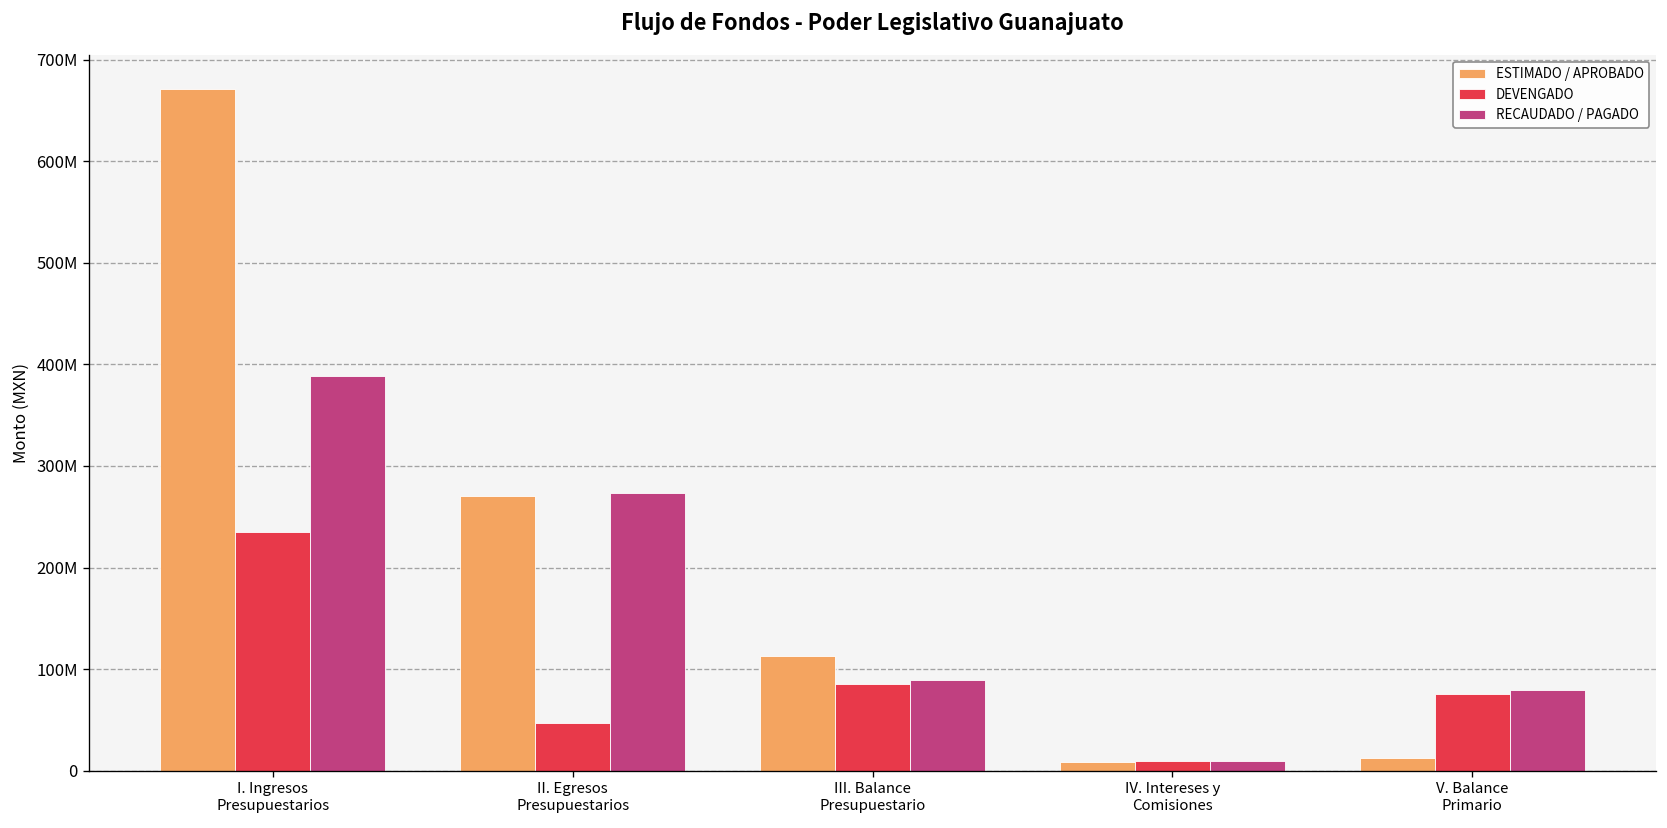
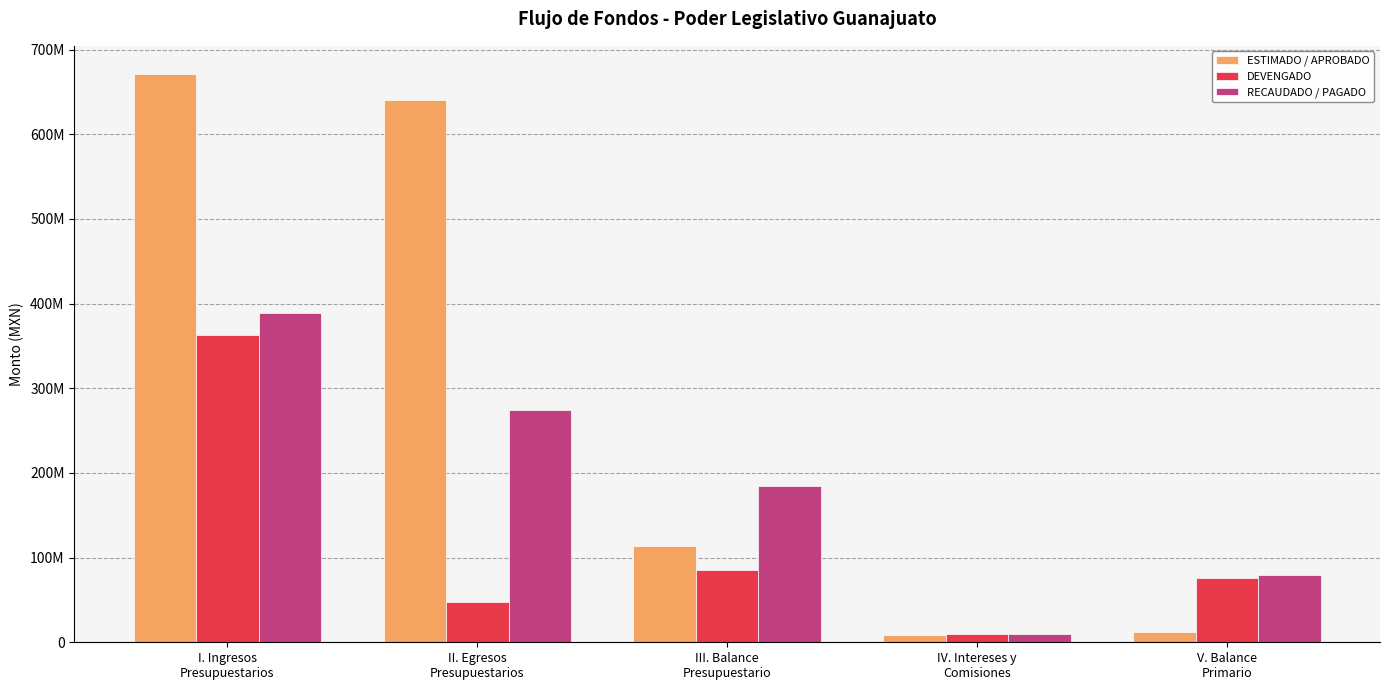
DEVENGADO, I. Ingresos Presupuestarios: 230000000 -> 360000000
ESTIMADO / APROBADO, II. Egresos Presupuestarios: 270000000 -> 640000000
RECAUDADO / PAGADO, III. Balance Presupuestario: 90000000 -> 180000000
